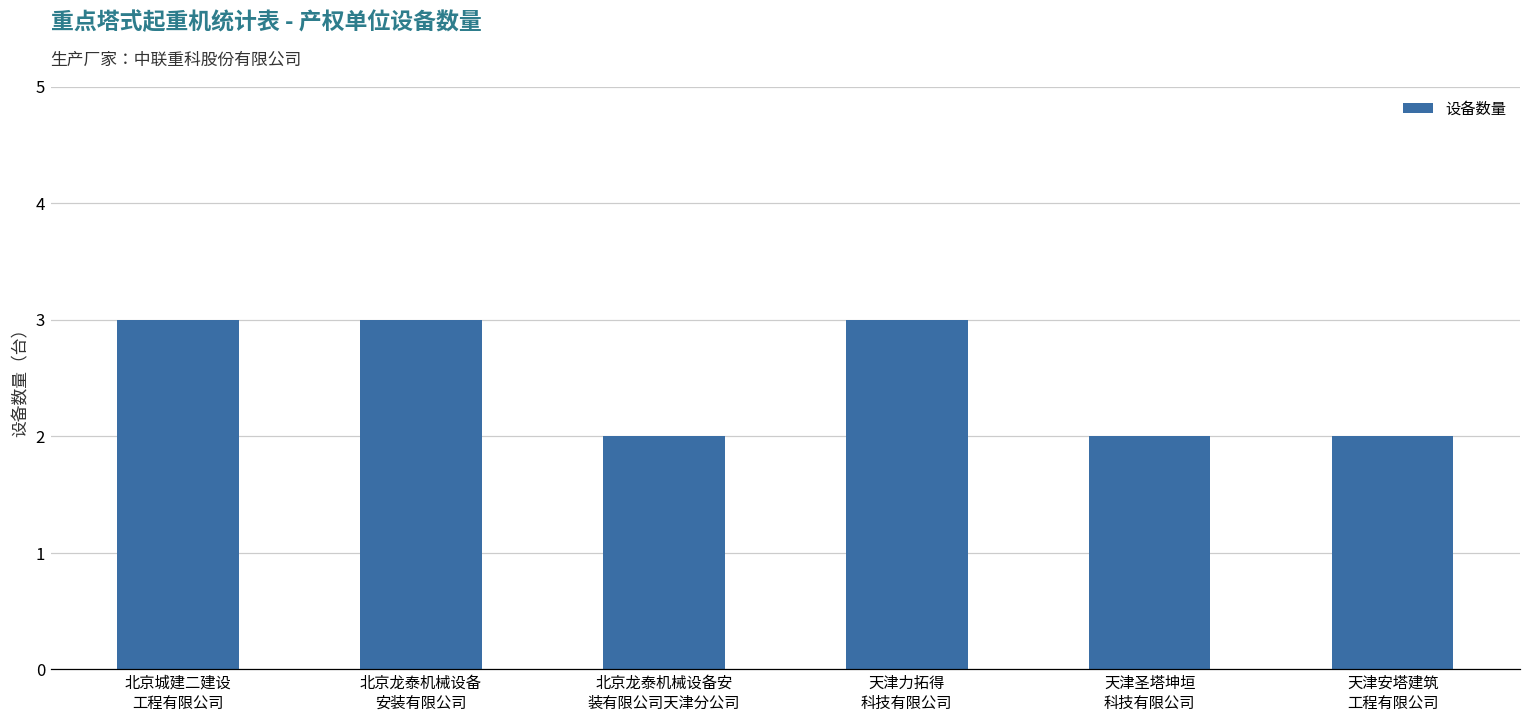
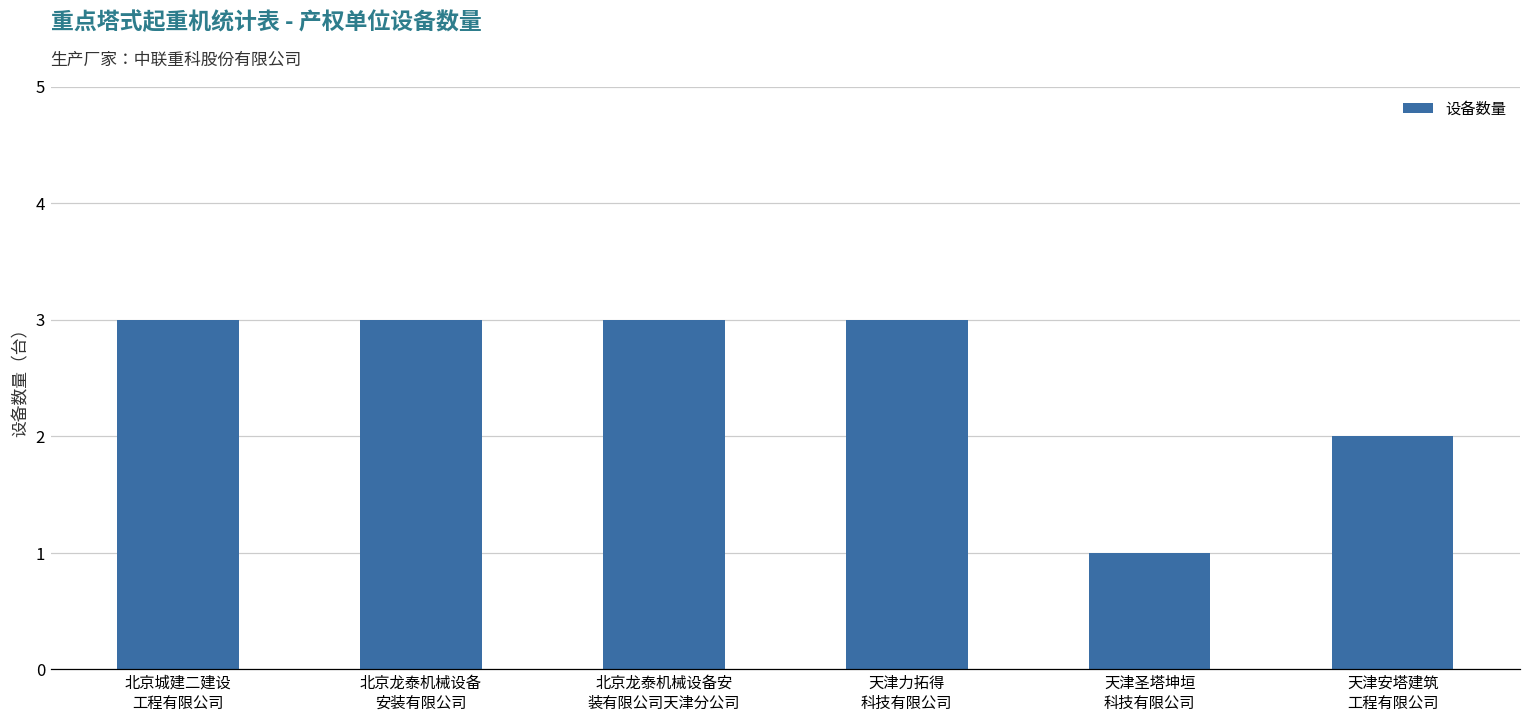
北京龙泰机械设备安 装有限公司天津分公司: 2 -> 3
天津圣塔坤垣 科技有限公司: 2 -> 1
